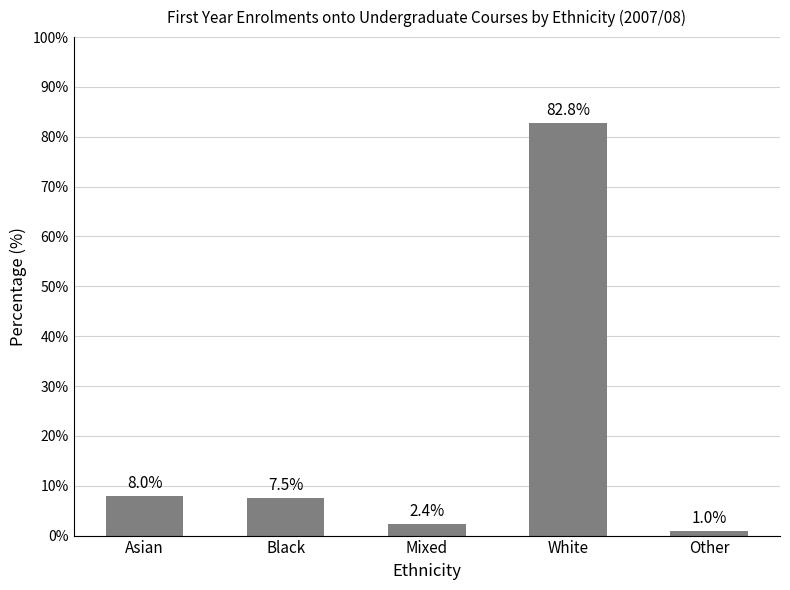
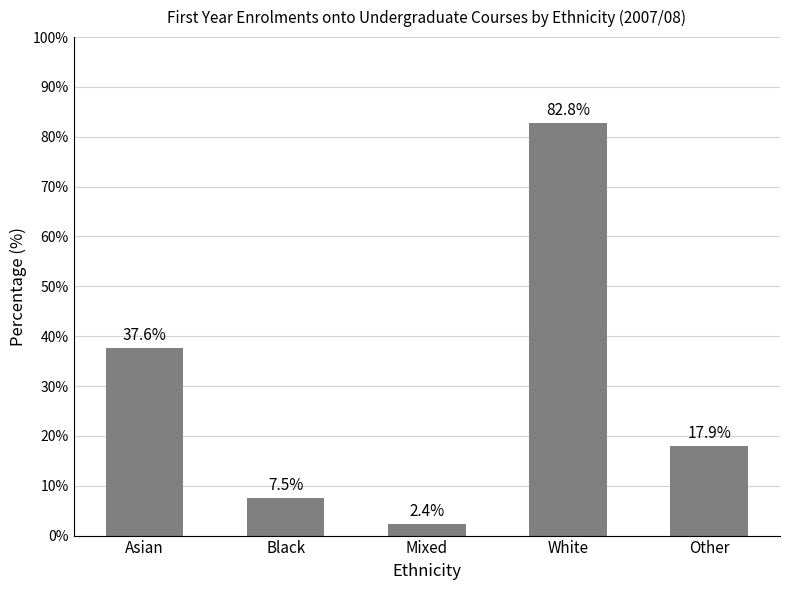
Asian: 8.0% -> 37.6%
Other: 1.0% -> 17.9%
